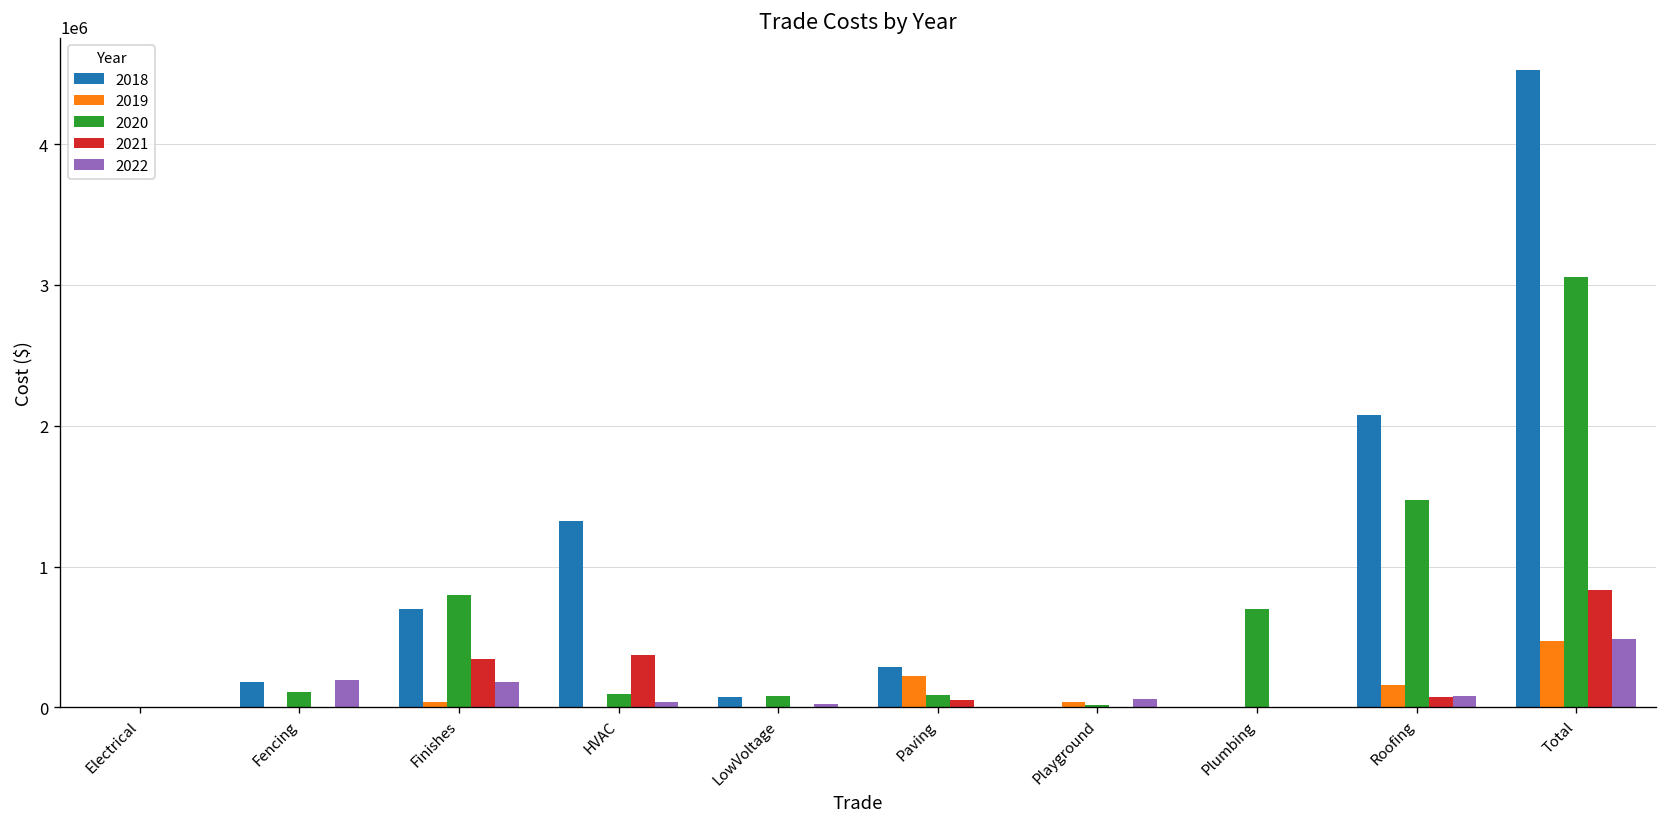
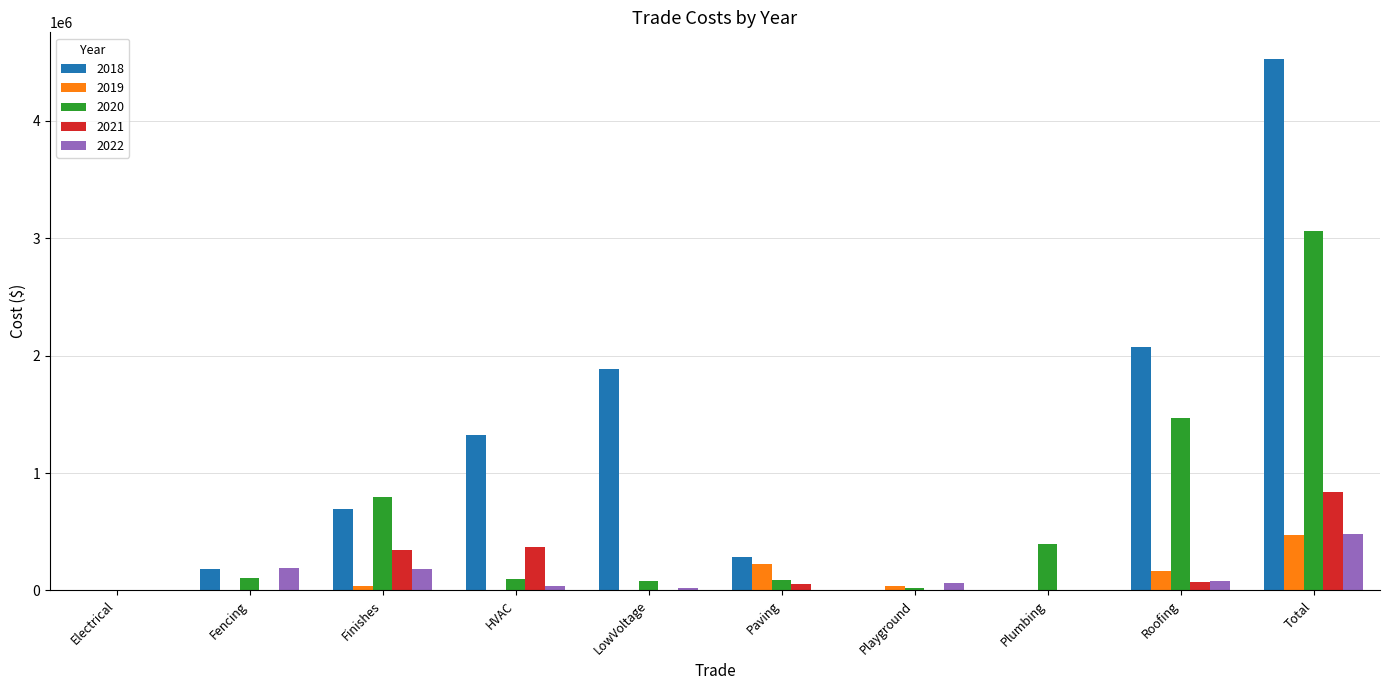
2018, LowVoltage: 80000 -> 1890000
2020, Plumbing: 700000 -> 400000
